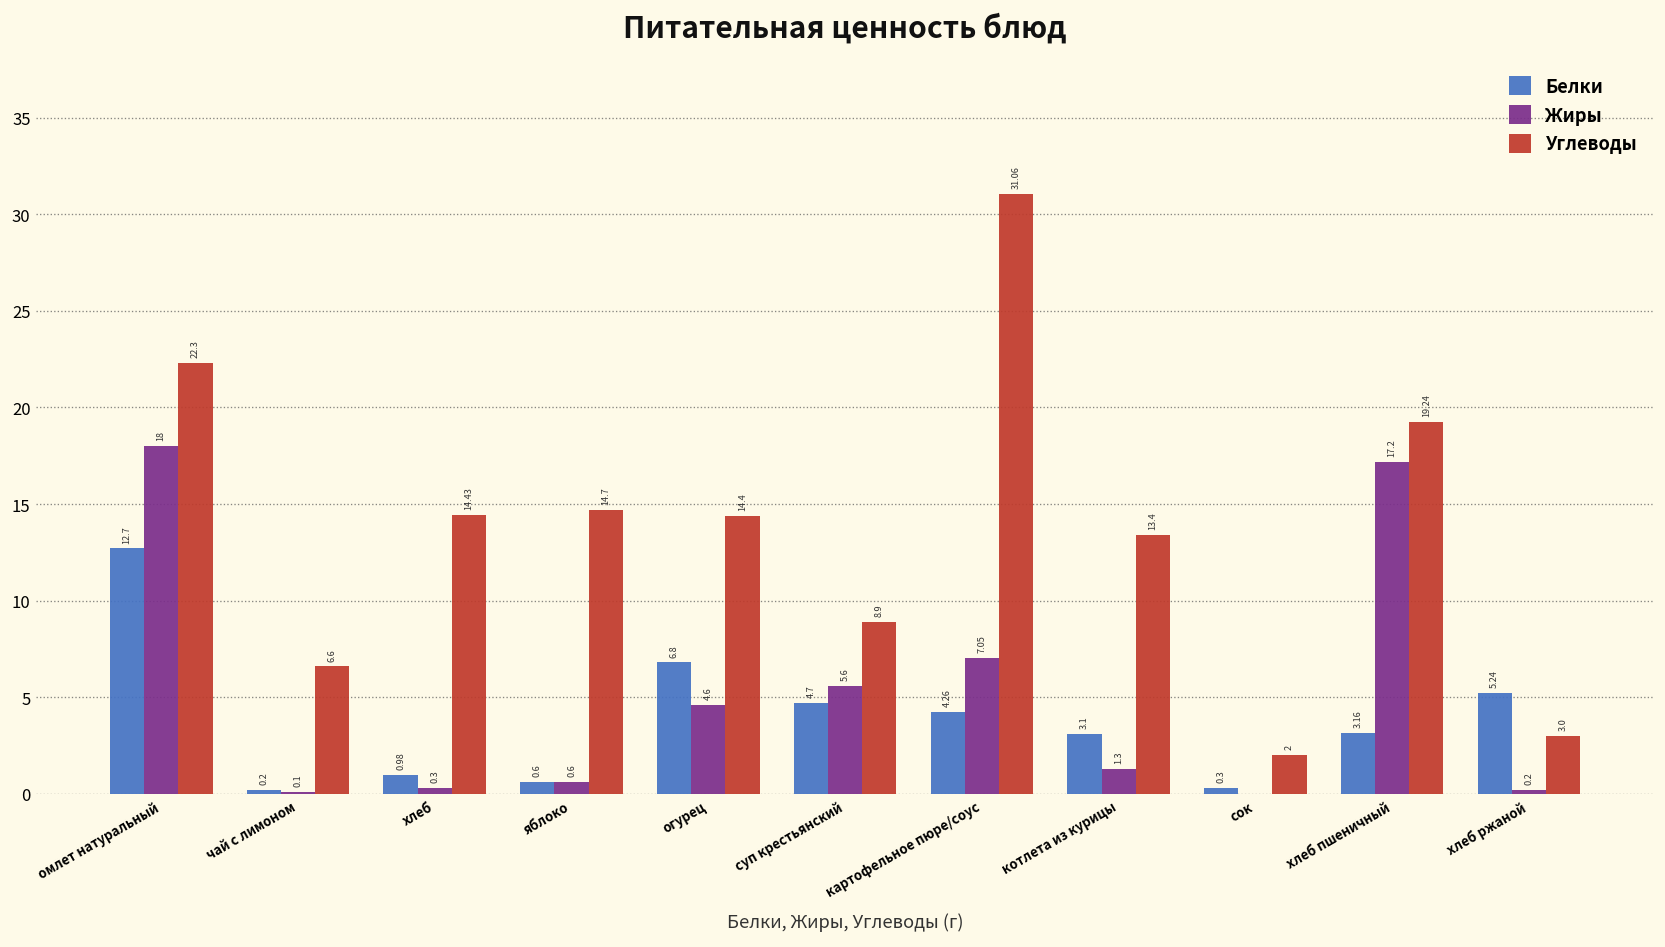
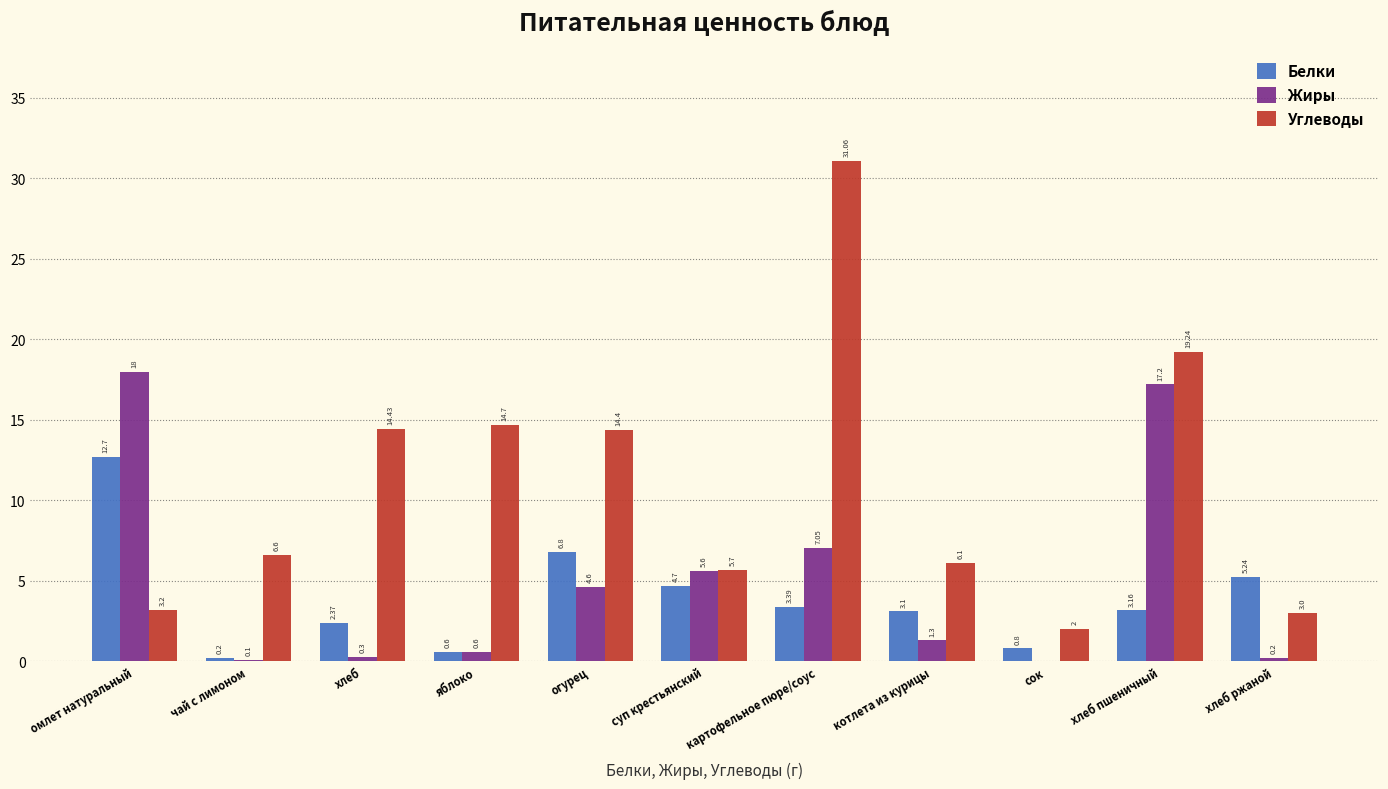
Углеводы, омлет натуральный: 22.3 -> 3.2
Белки, хлеб: 0.98 -> 2.37
Углеводы, суп крестьянский: 8.9 -> 5.7
Белки, картофельное пюре/соус: 4.26 -> 3.39
Углеводы, котлета из курицы: 13.4 -> 6.1
Белки, сок: 0.3 -> 0.8
